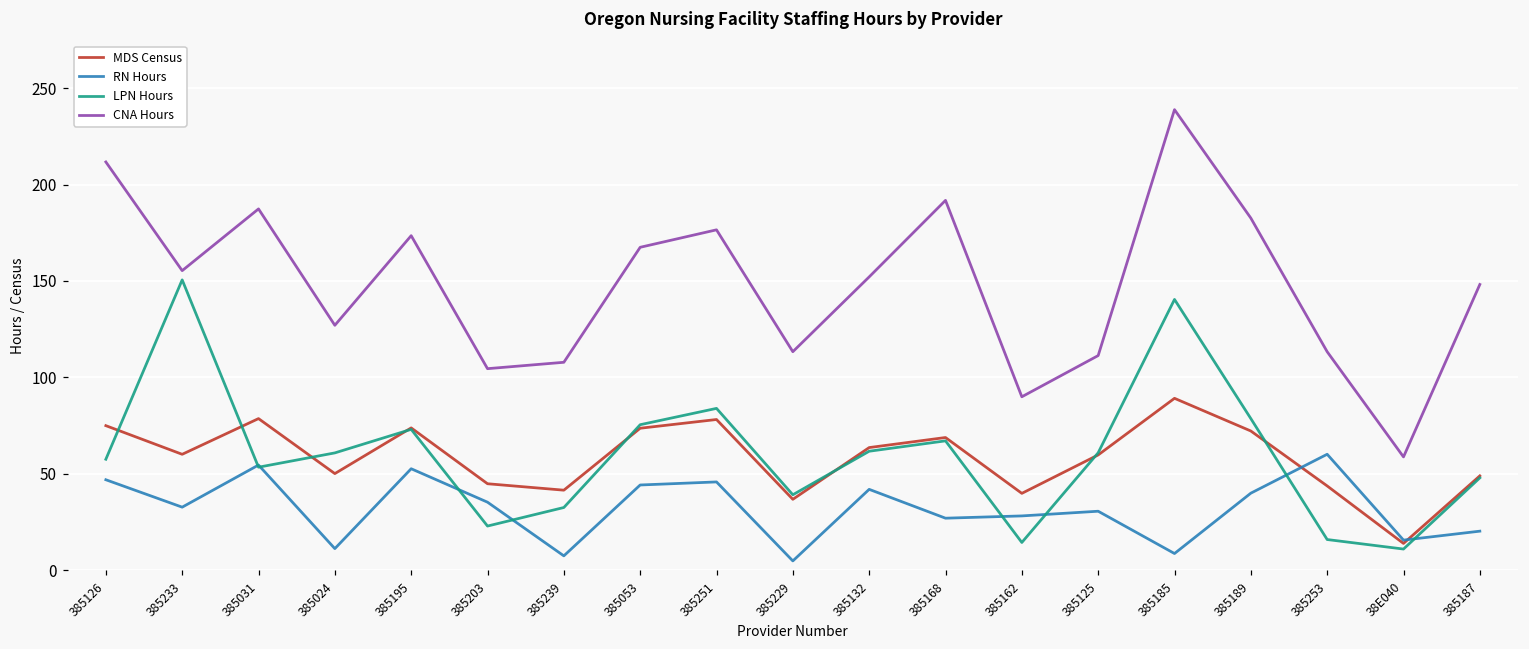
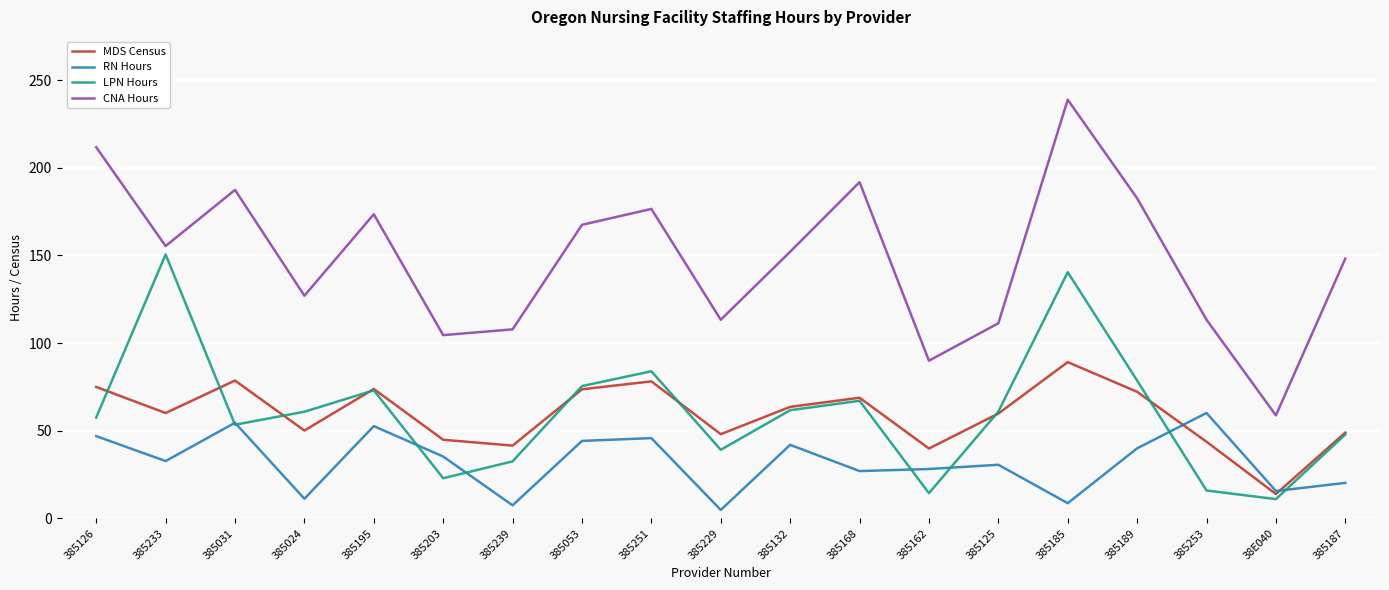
MDS Census, 385229: 37 -> 48
